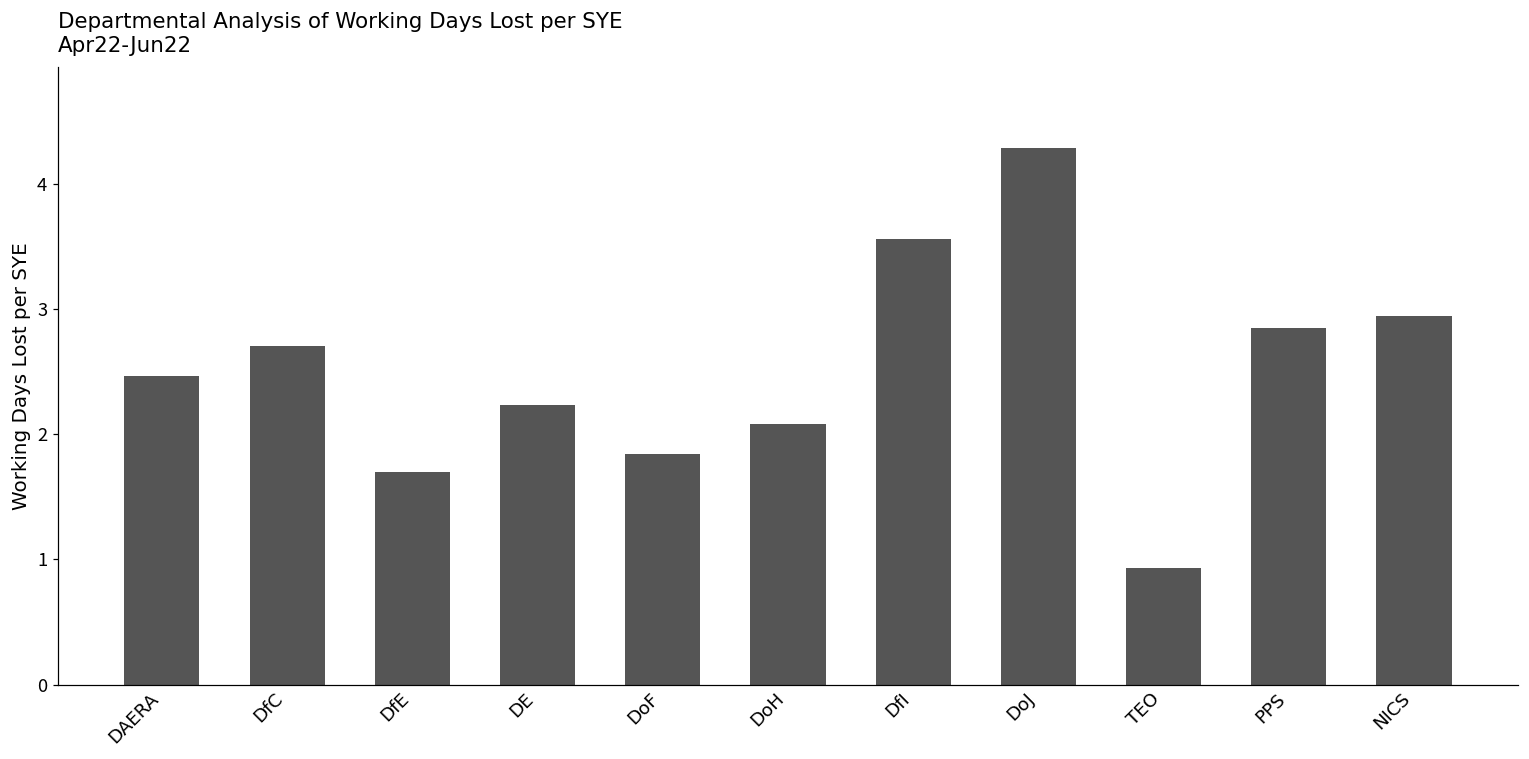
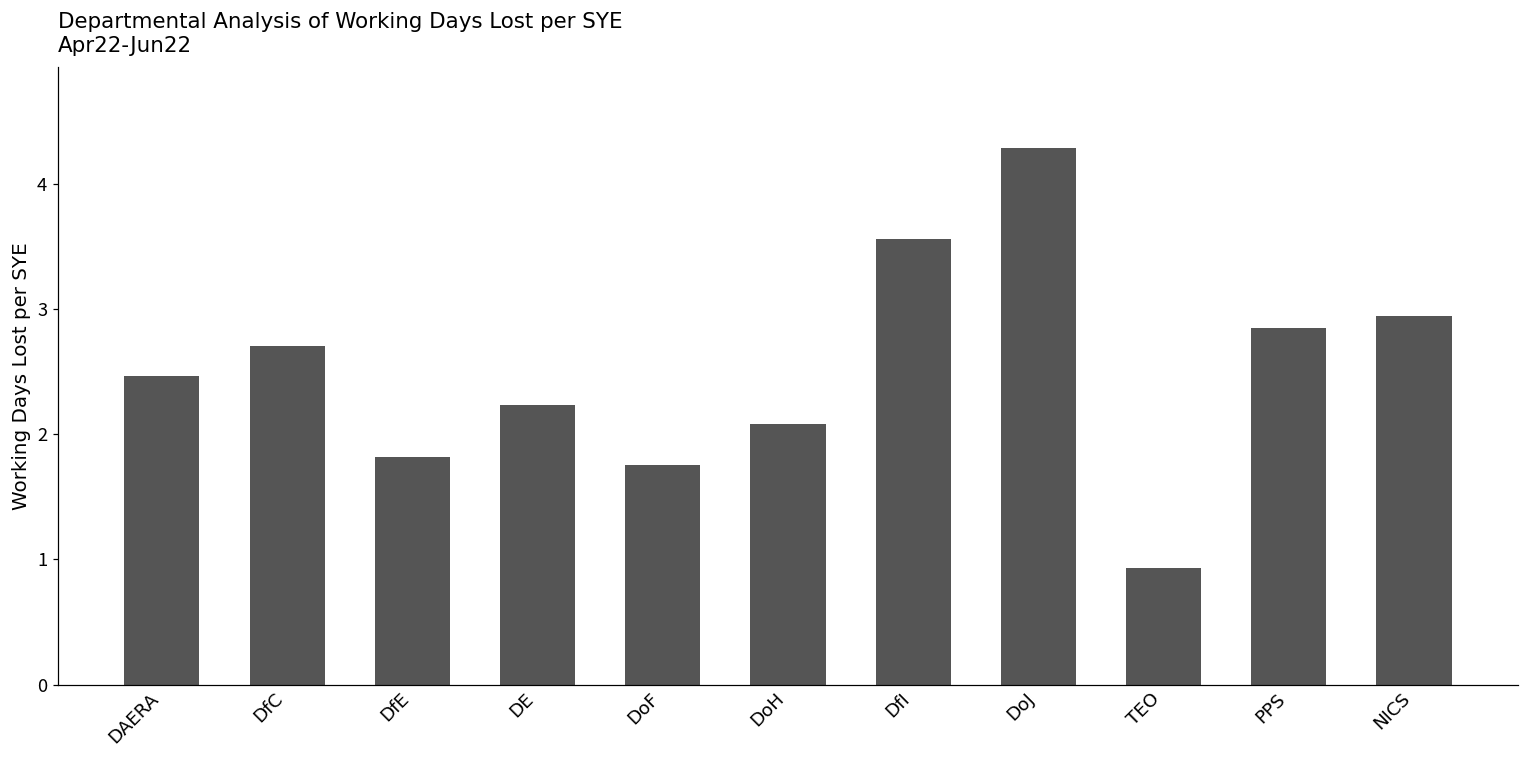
DfE: 1.70 -> 1.82
DoF: 1.84 -> 1.75
